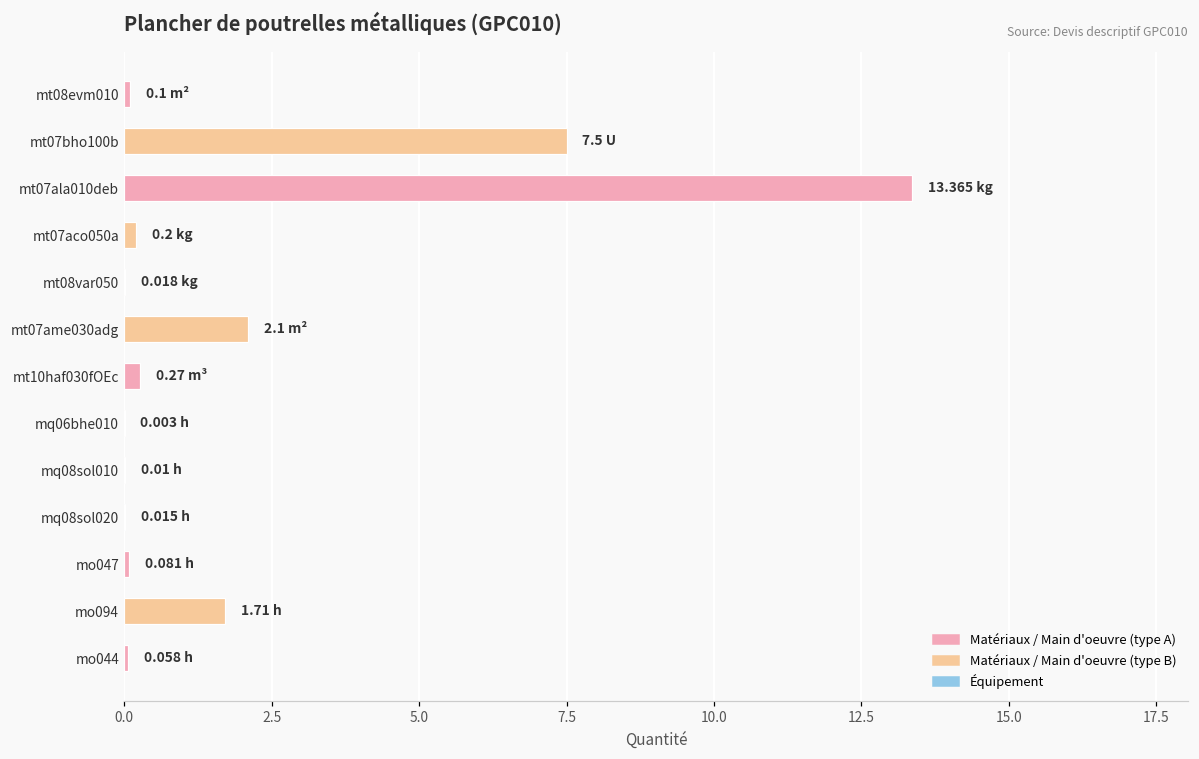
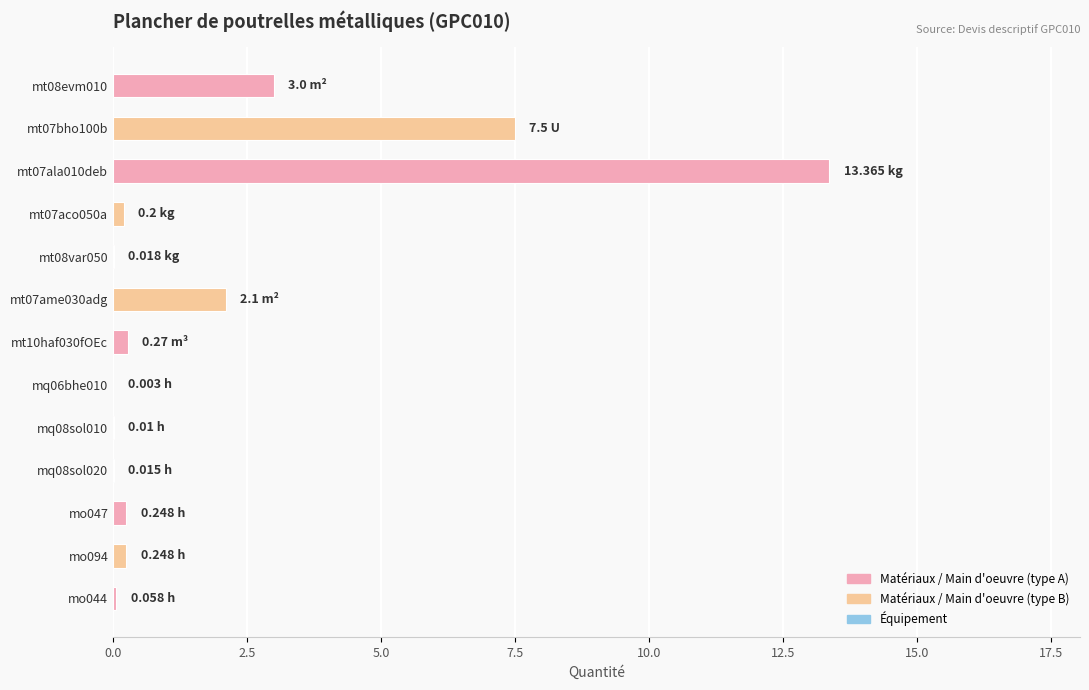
mt08evm010: 0.1 -> 3.0
mo047: 0.081 -> 0.248
mo094: 1.71 -> 0.248
